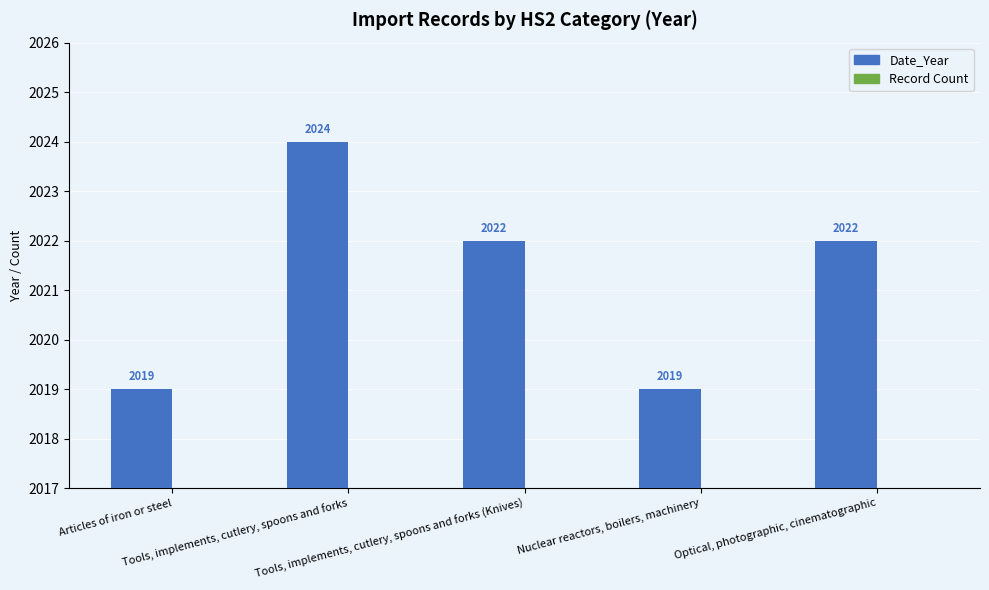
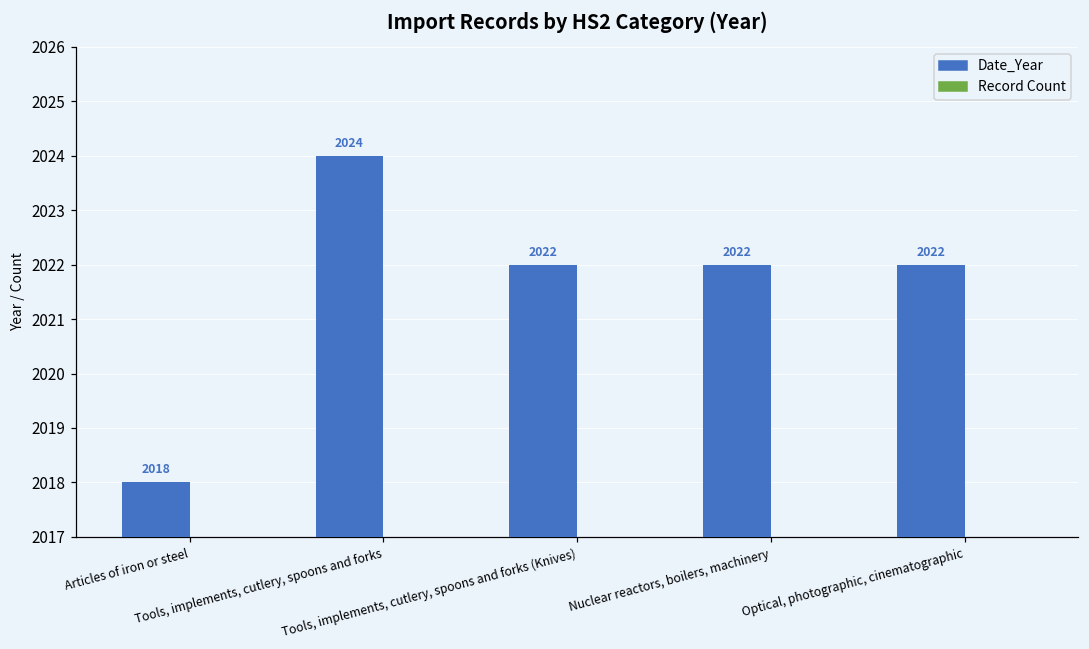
Date_Year, Articles of iron or steel: 2019 -> 2018
Date_Year, Nuclear reactors, boilers, machinery: 2019 -> 2022
